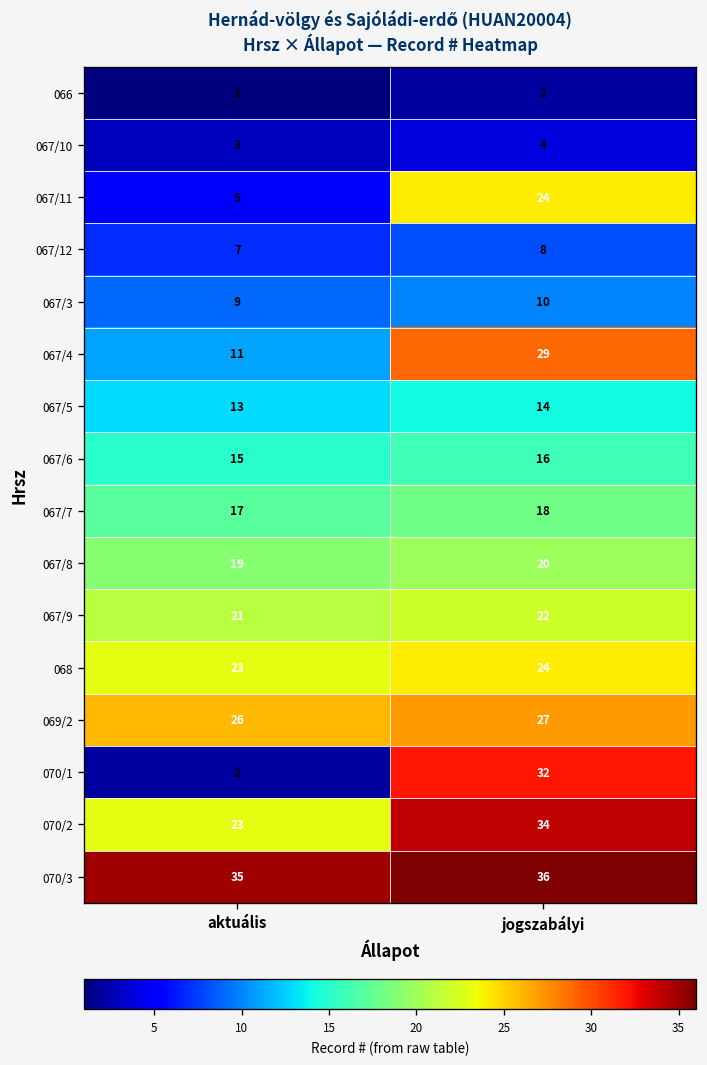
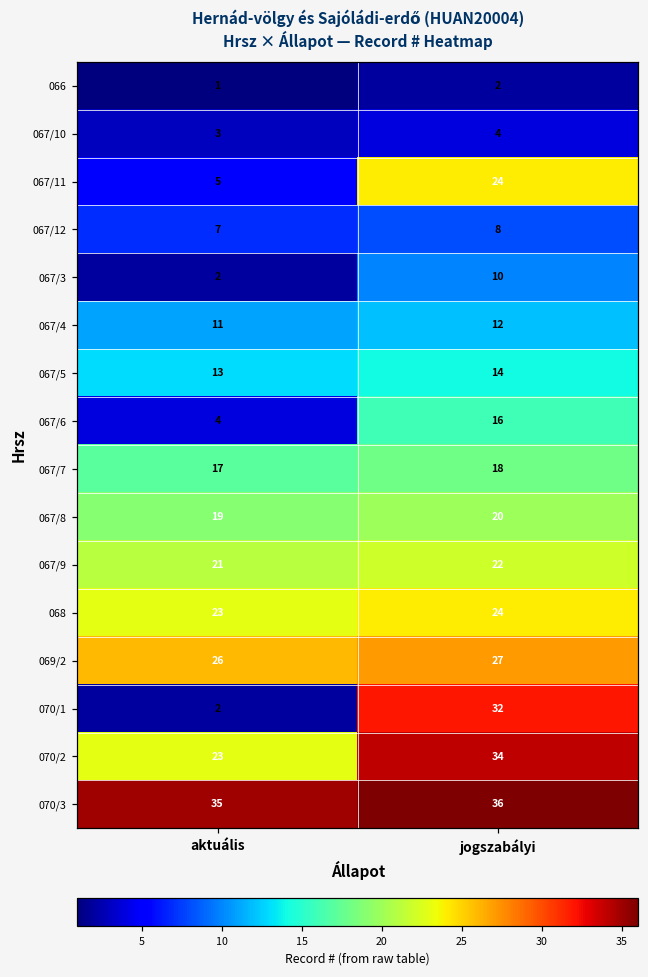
067/3, aktuális: 9 -> 2
067/4, jogszabályi: 29 -> 12
067/6, aktuális: 15 -> 4
